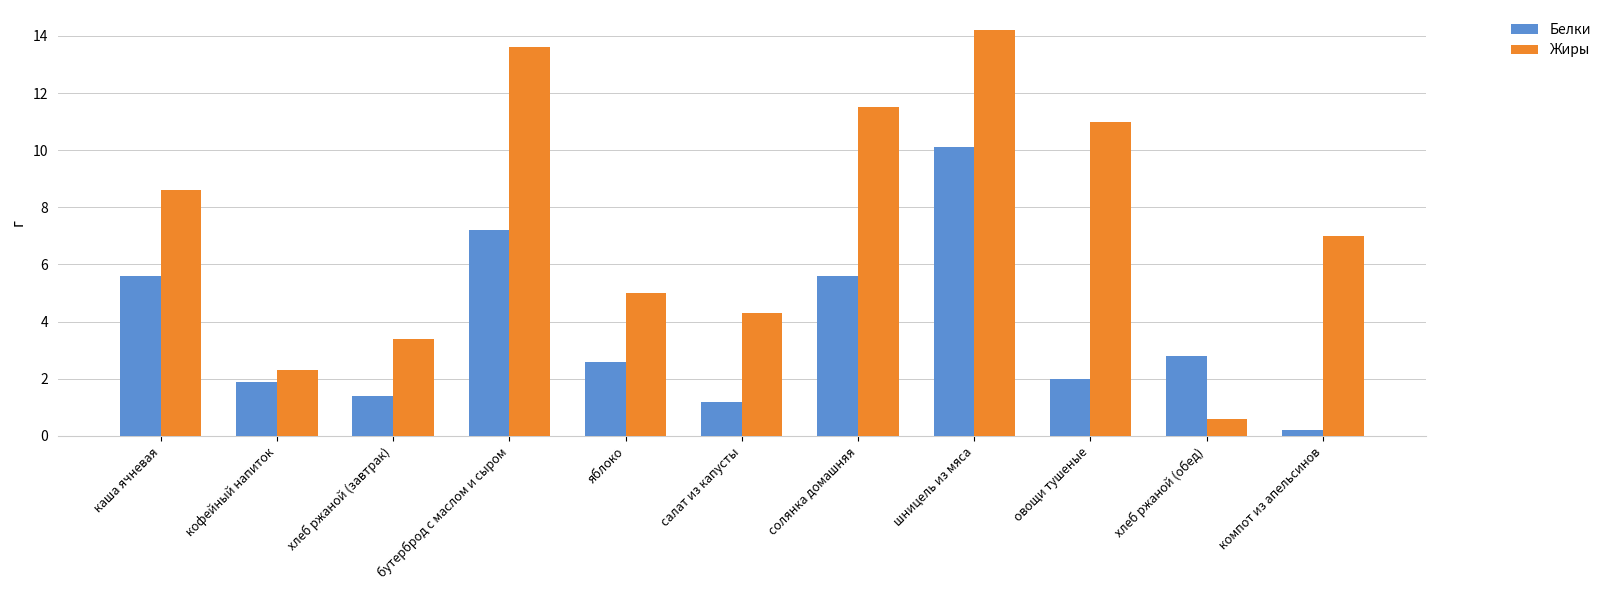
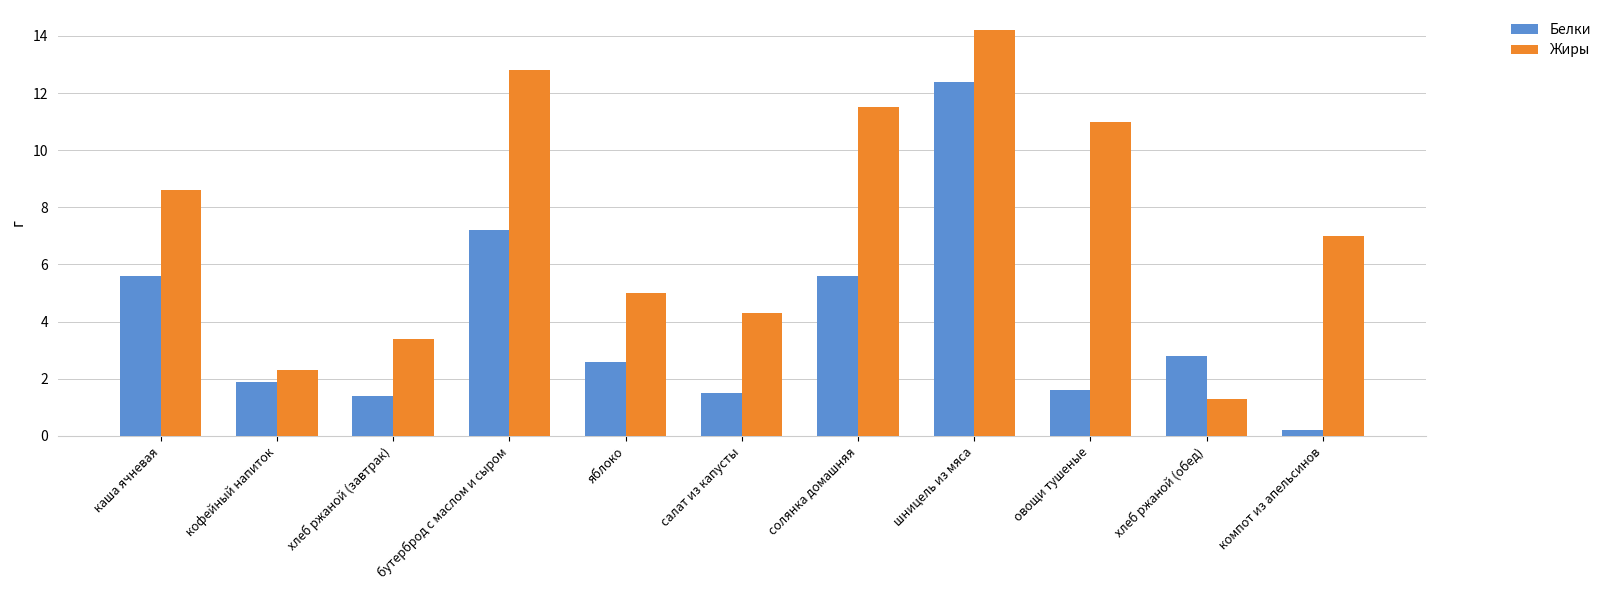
Жиры, бутерброд с маслом и сыром: 13.6 -> 12.8
Белки, салат из капусты: 1.2 -> 1.5
Белки, шницель из мяса: 10.1 -> 12.4
Белки, овощи тушеные: 2.0 -> 1.6
Жиры, хлеб ржаной (обед): 0.6 -> 1.3
